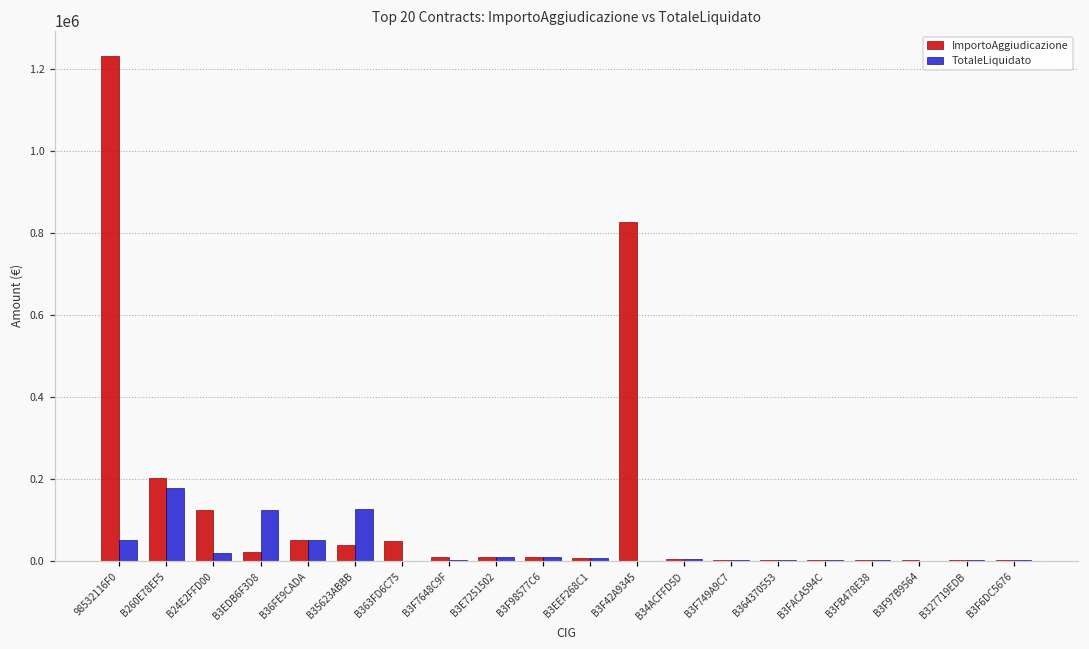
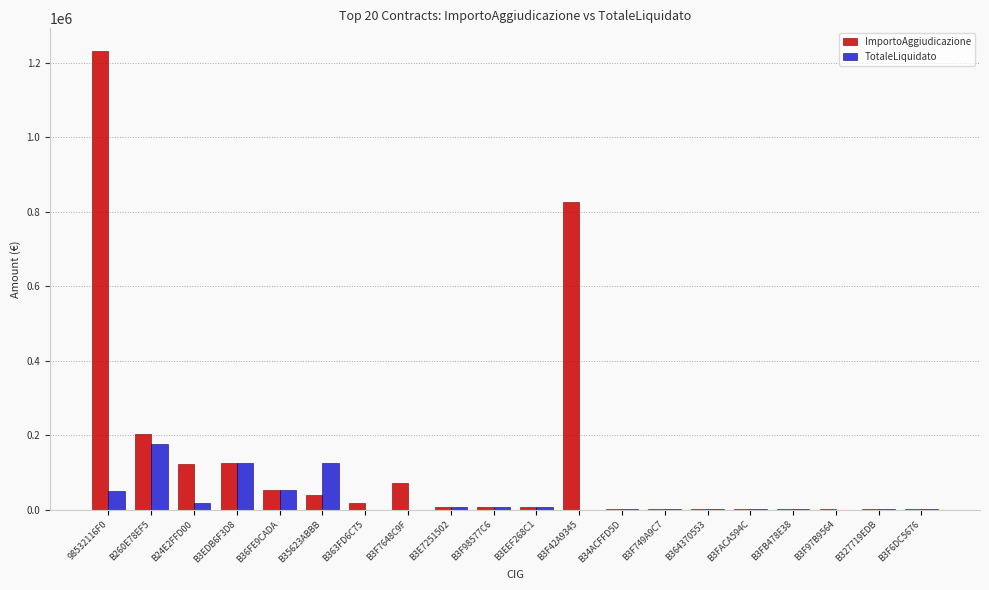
ImportoAggiudicazione, B3EDB6F3D8: 20000 -> 120000
ImportoAggiudicazione, B363FD6C75: 50000 -> 20000
ImportoAggiudicazione, B3F7648C9F: 10000 -> 70000
